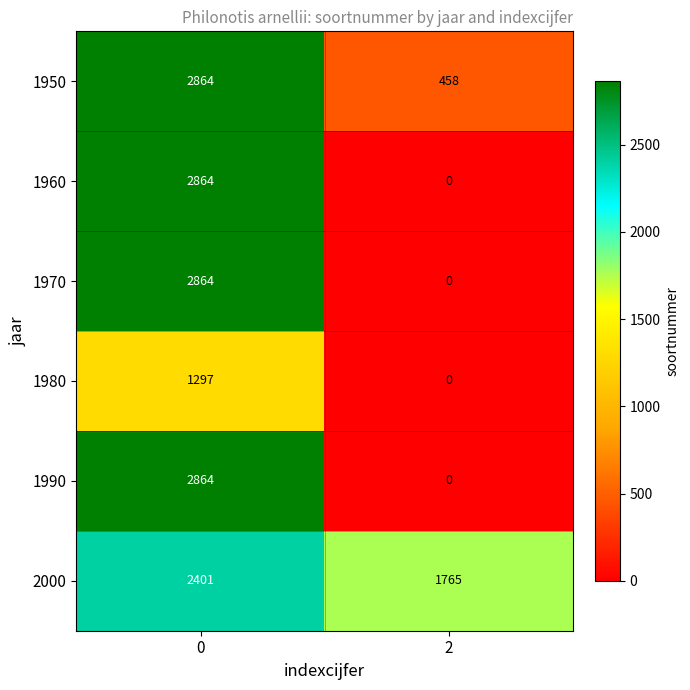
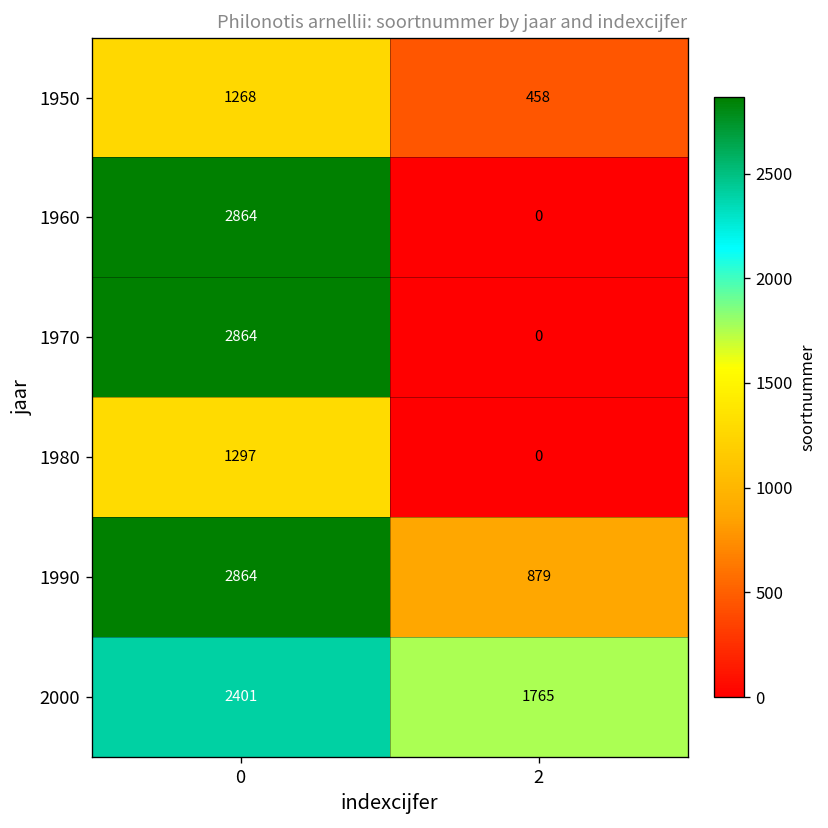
1950, 0: 2864 -> 1268
1990, 2: 0 -> 879
